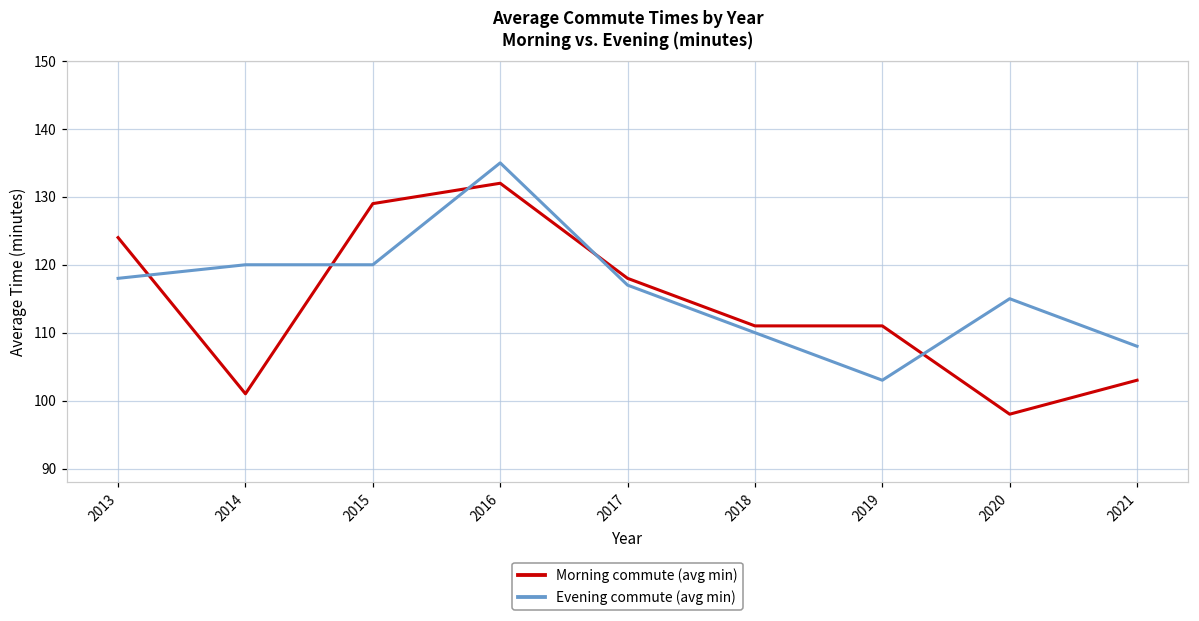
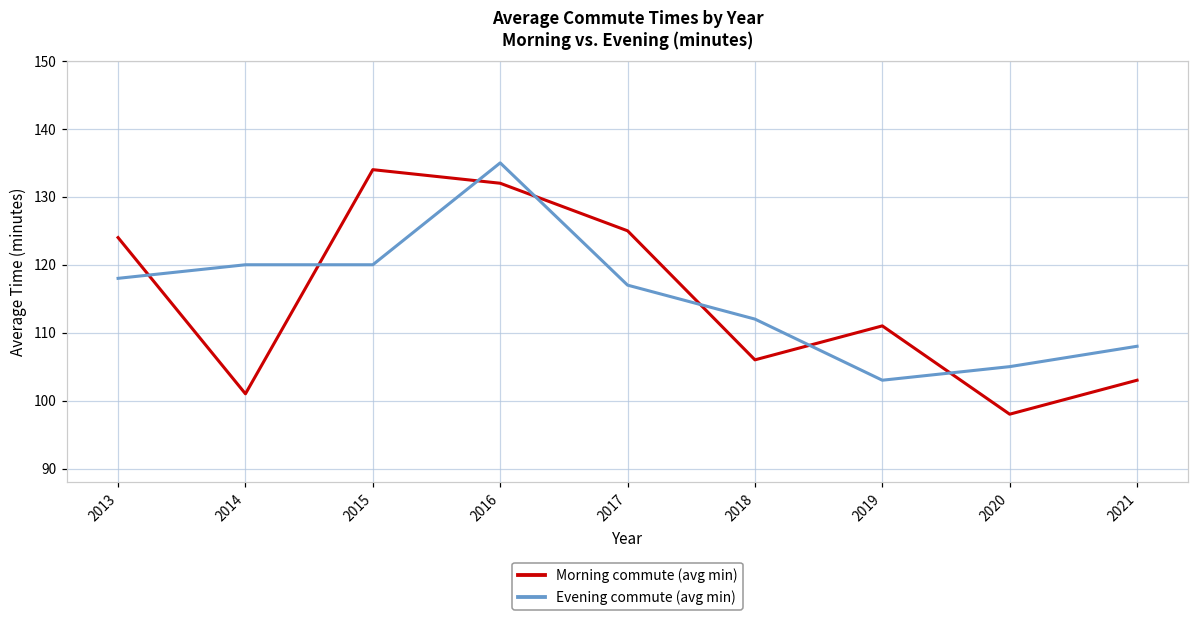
Morning commute (avg min), 2015: 129 -> 134
Morning commute (avg min), 2017: 118 -> 125
Morning commute (avg min), 2018: 111 -> 106
Evening commute (avg min), 2018: 110 -> 112
Evening commute (avg min), 2020: 115 -> 105
